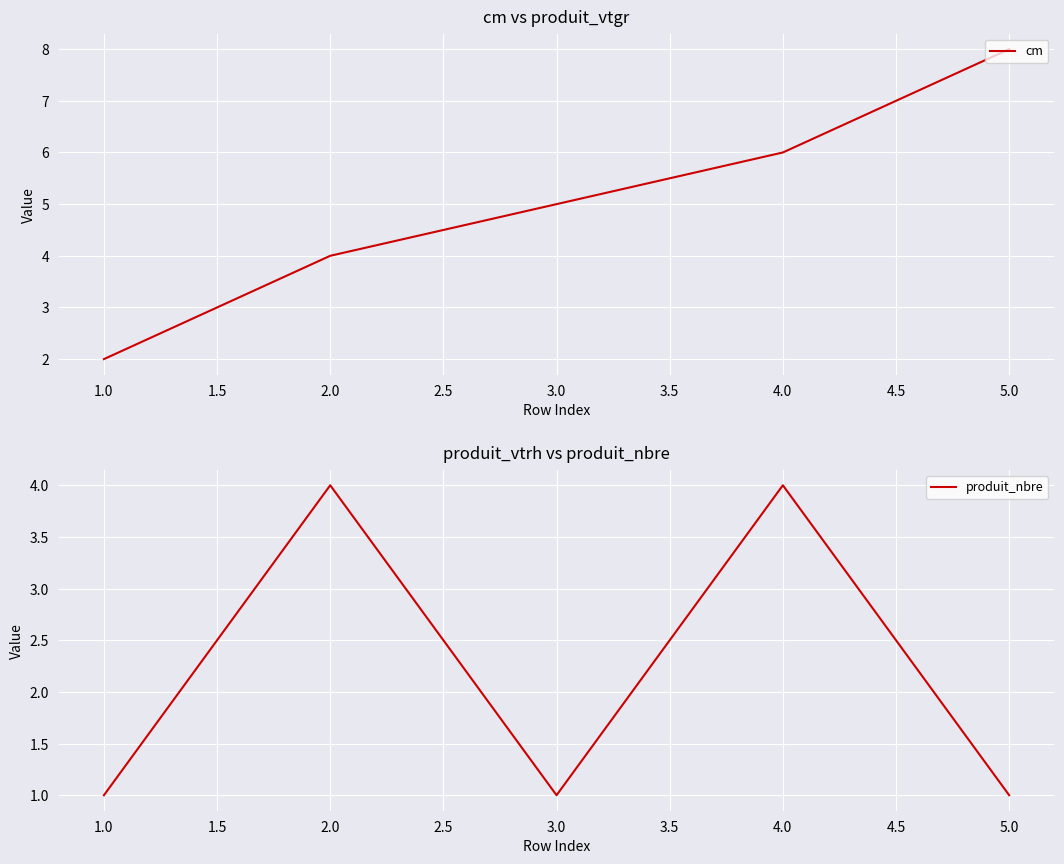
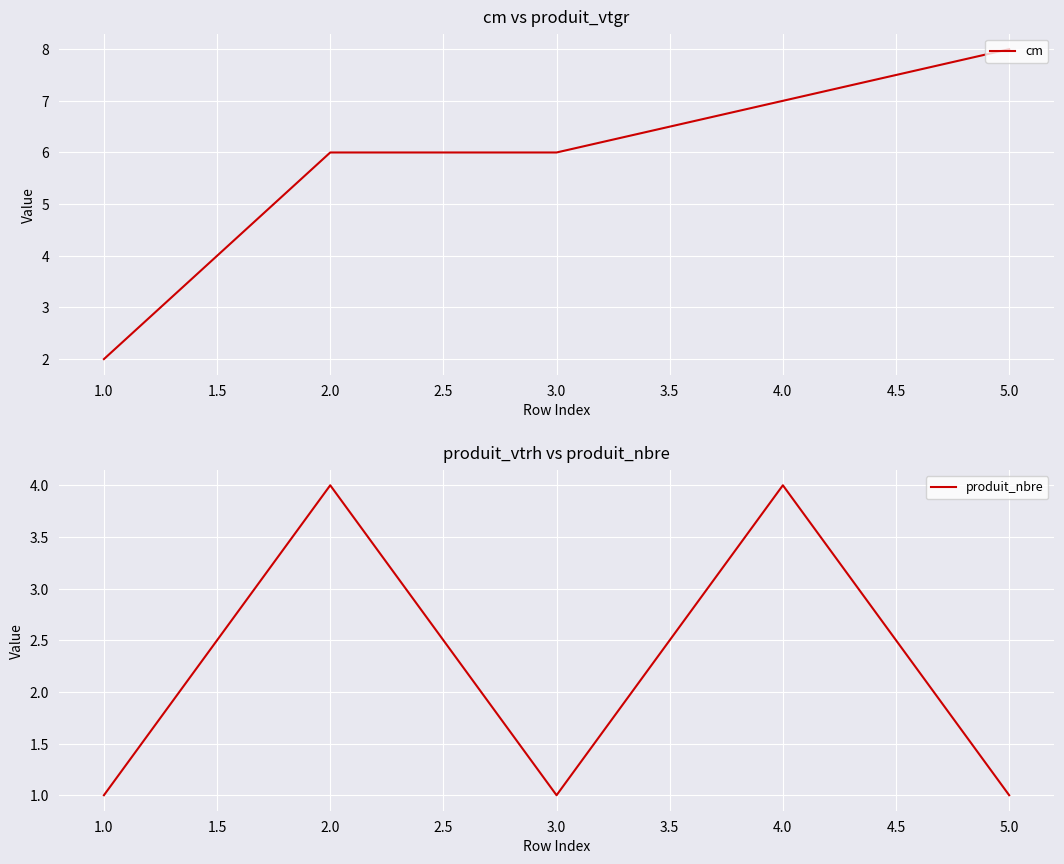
cm vs produit_vtgr, 2.0: 4 -> 6
cm vs produit_vtgr, 3.0: 5 -> 6
cm vs produit_vtgr, 4.0: 6 -> 7
